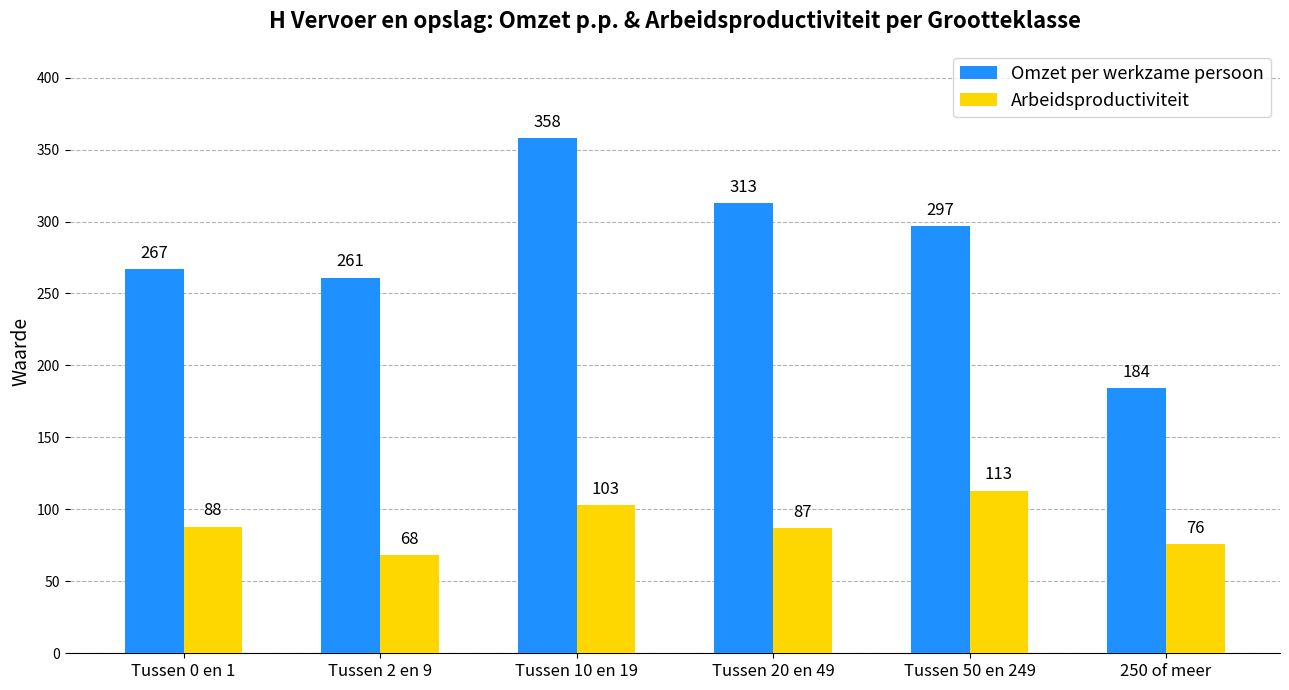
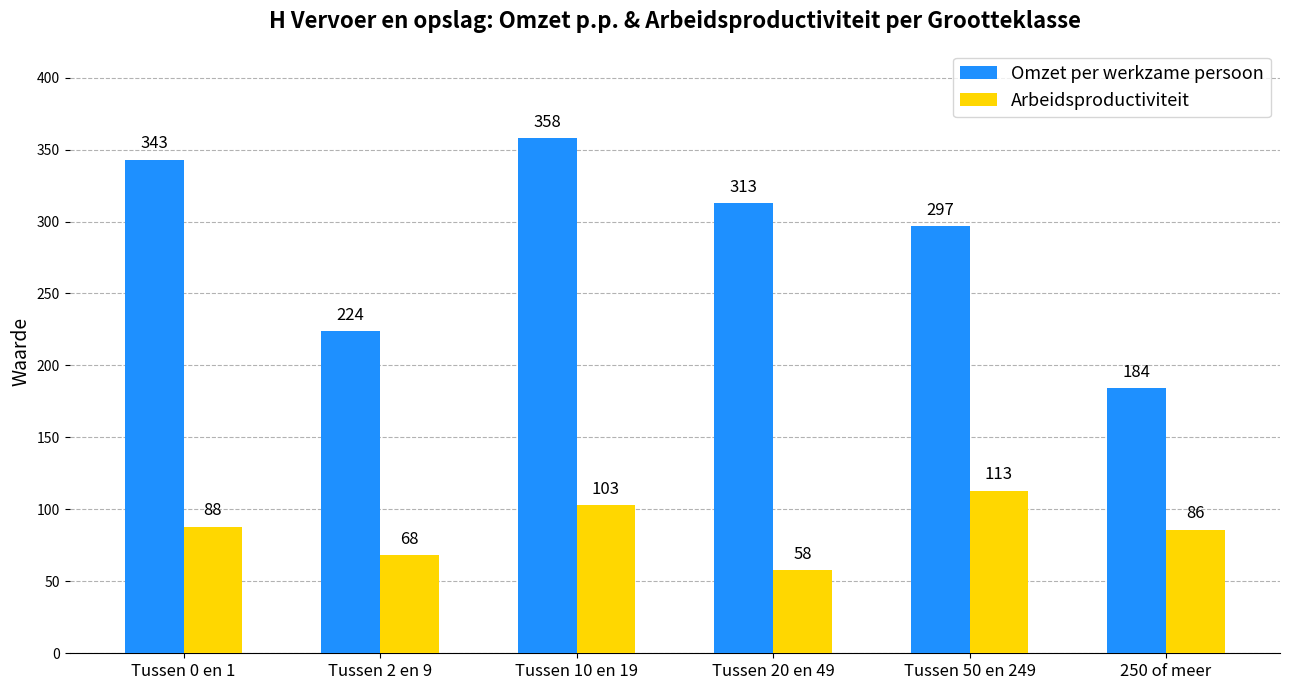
Omzet per werkzame persoon, Tussen 0 en 1: 267 -> 343
Omzet per werkzame persoon, Tussen 2 en 9: 261 -> 224
Arbeidsproductiviteit, Tussen 20 en 49: 87 -> 58
Arbeidsproductiviteit, 250 of meer: 76 -> 86
